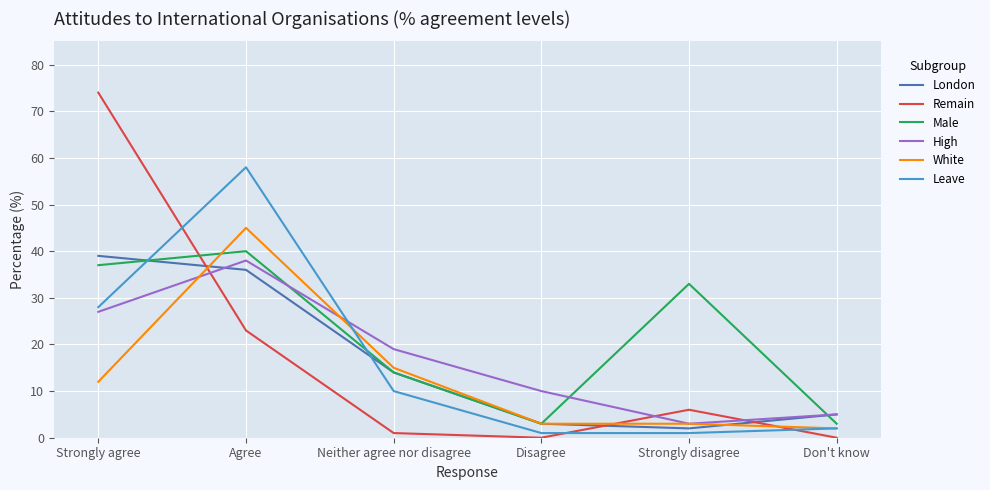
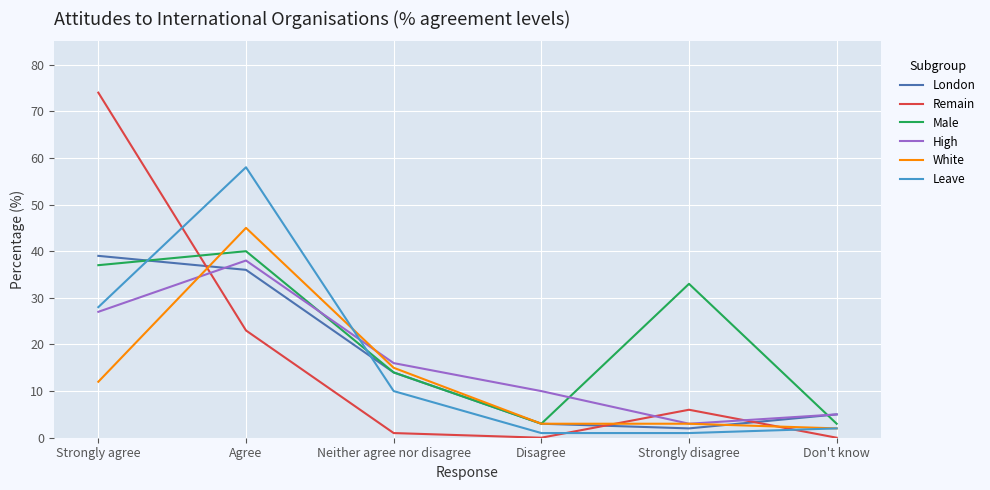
High, Neither agree nor disagree: 19 -> 16
